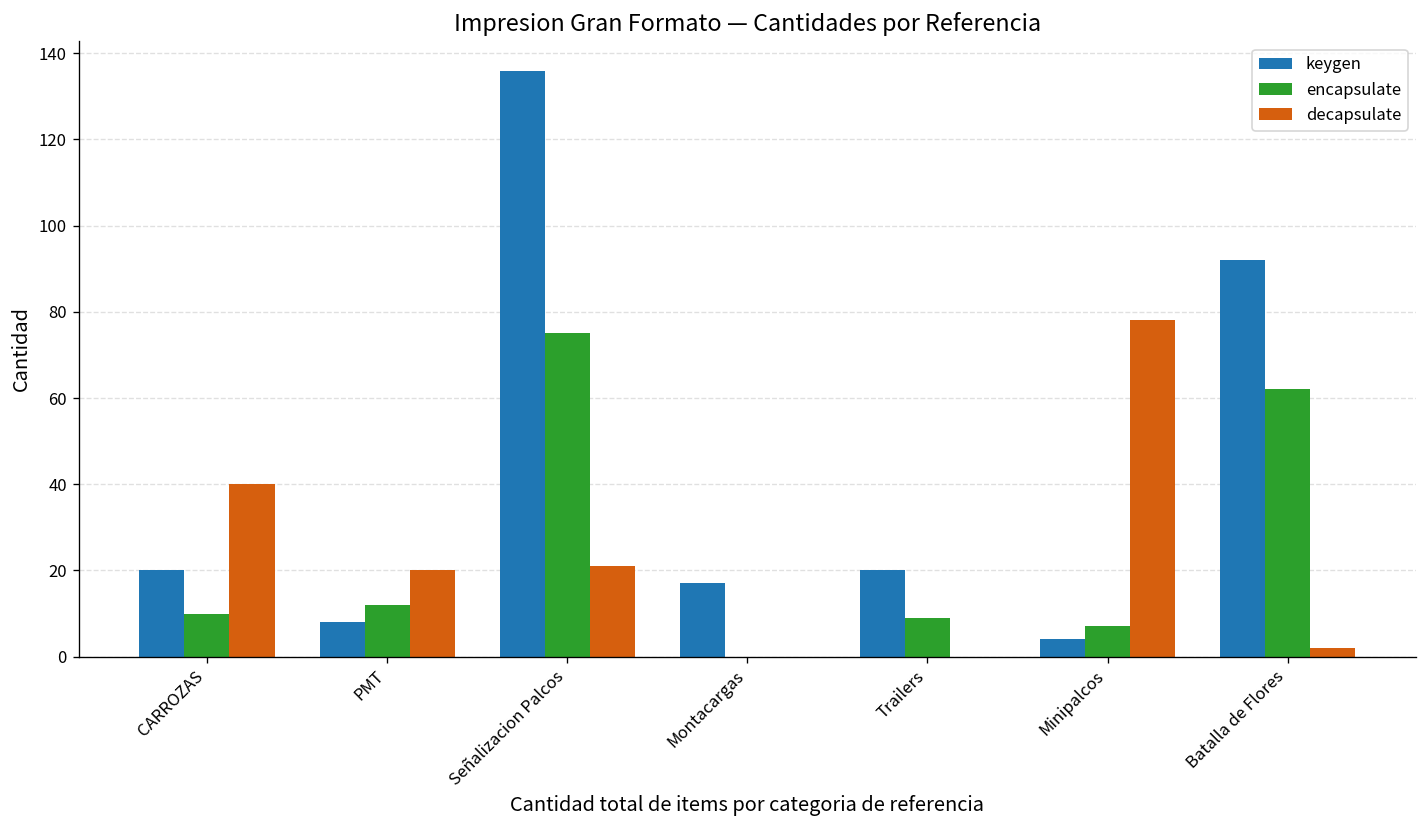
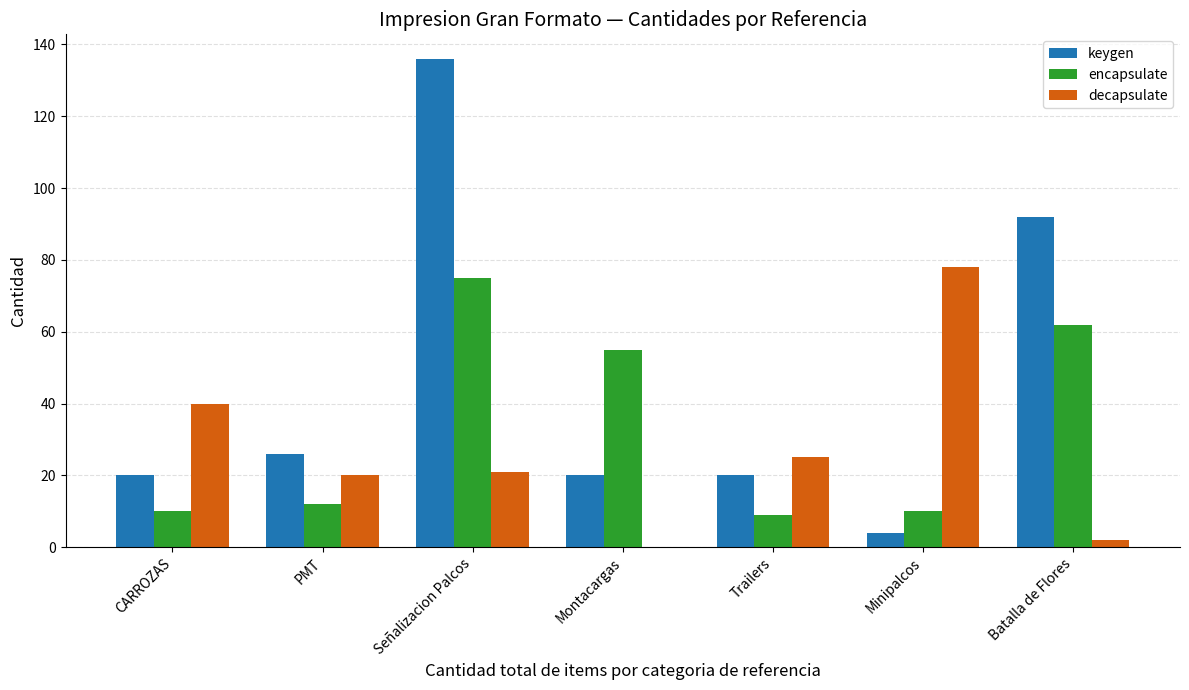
keygen, PMT: 8 -> 26
keygen, Montacargas: 17 -> 20
encapsulate, Montacargas: 0 -> 55
decapsulate, Trailers: 0 -> 25
encapsulate, Minipalcos: 7 -> 10
